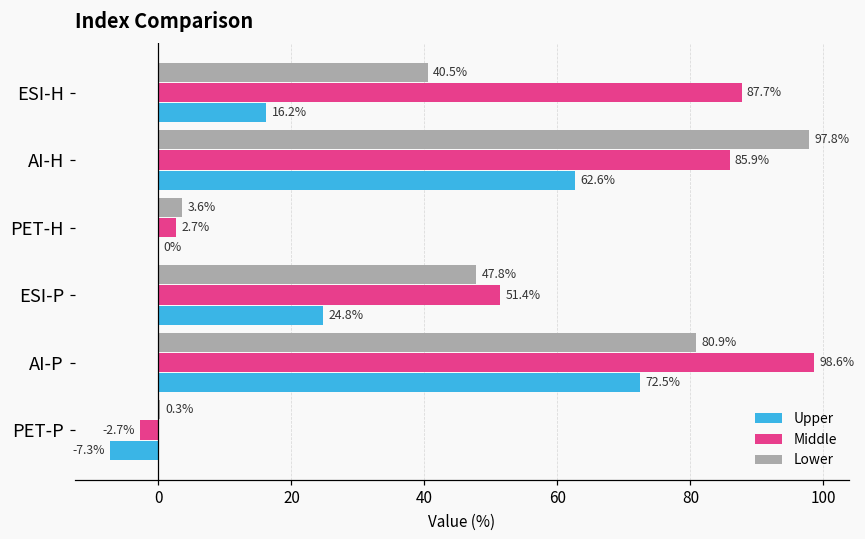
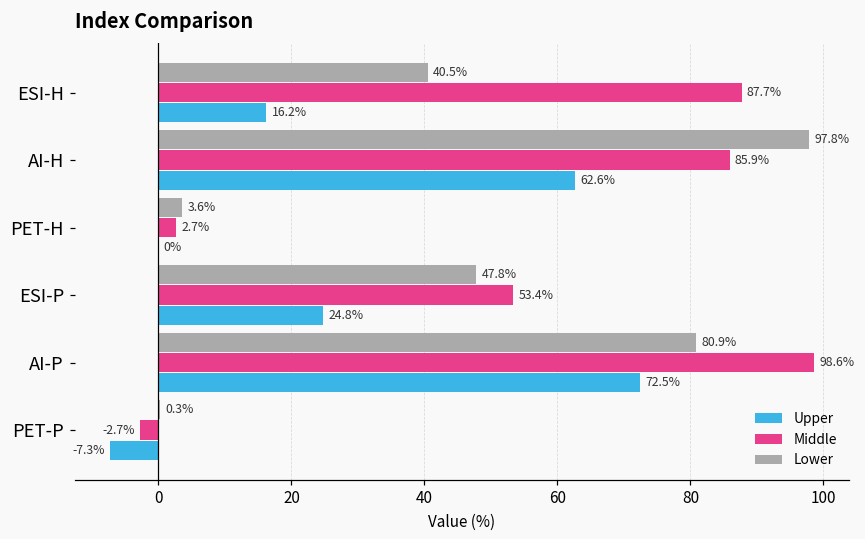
Middle, ESI-P: 51.4% -> 53.4%
